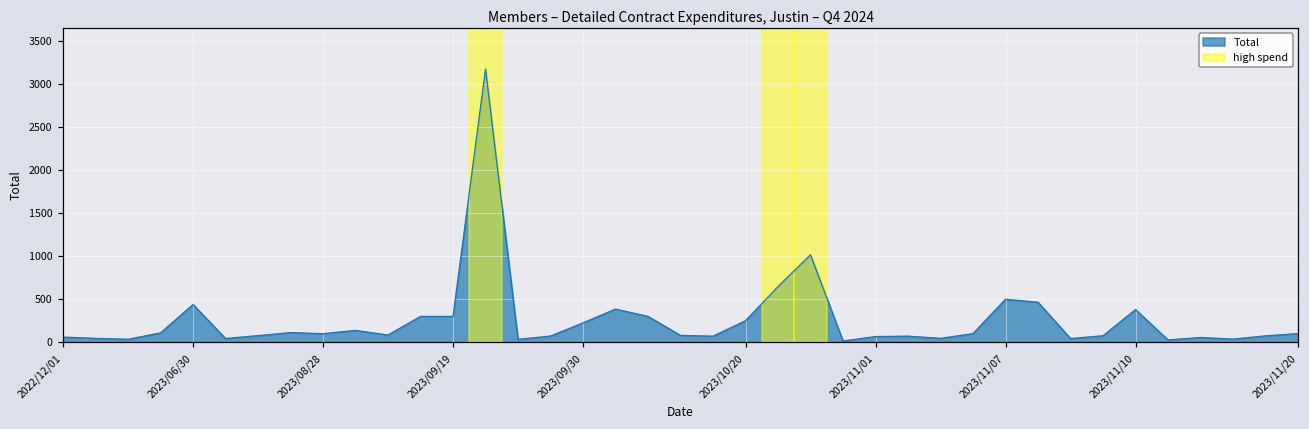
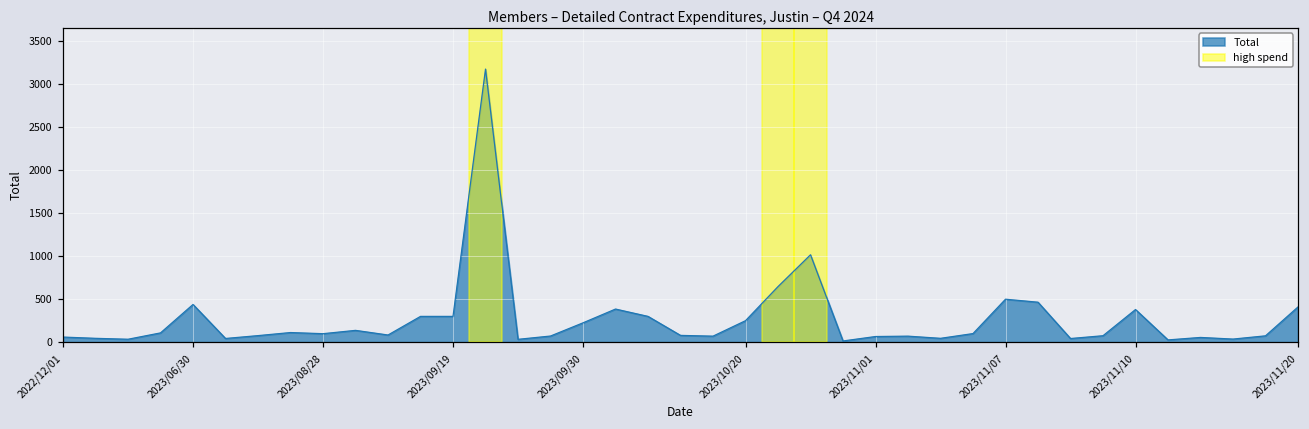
2023/11/20: 100 -> 400
